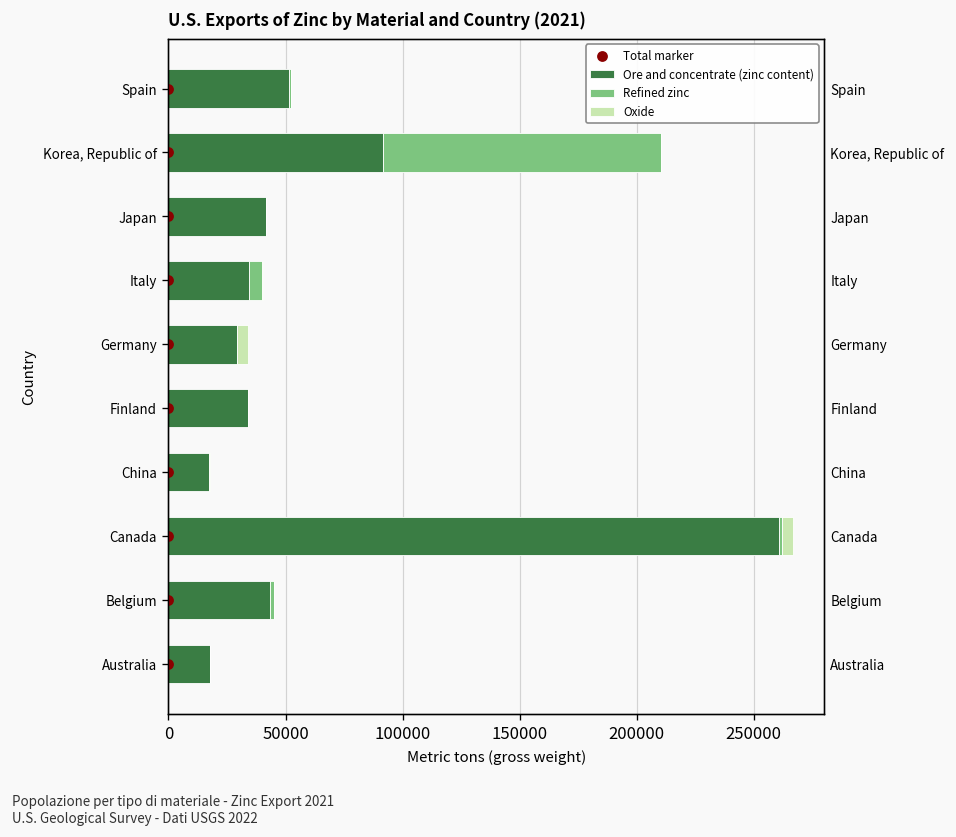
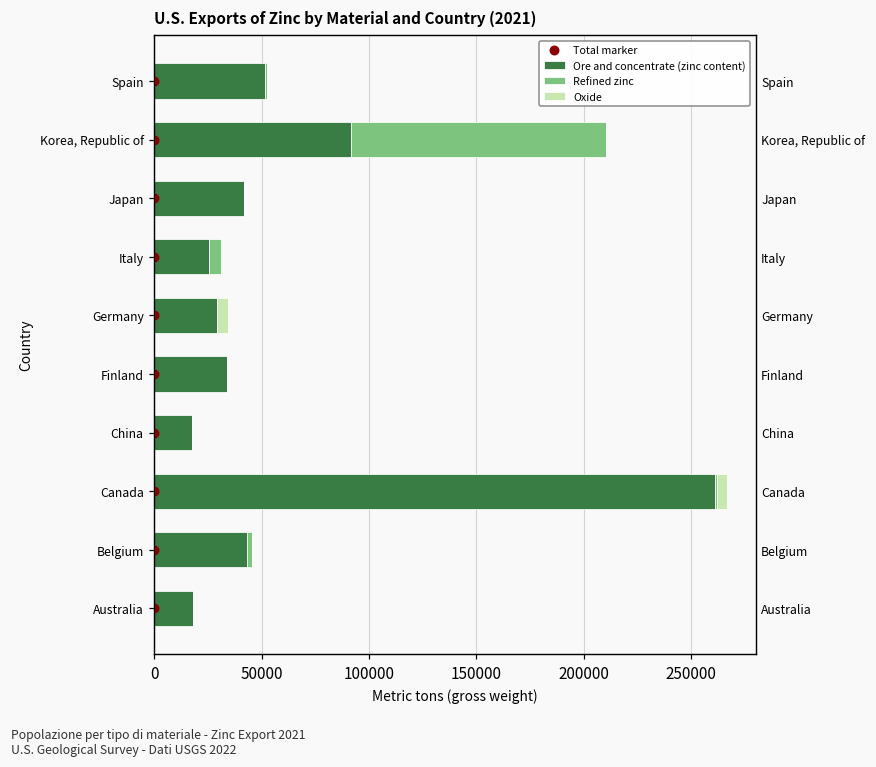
Ore and concentrate (zinc content), Italy: 35000 -> 26000
